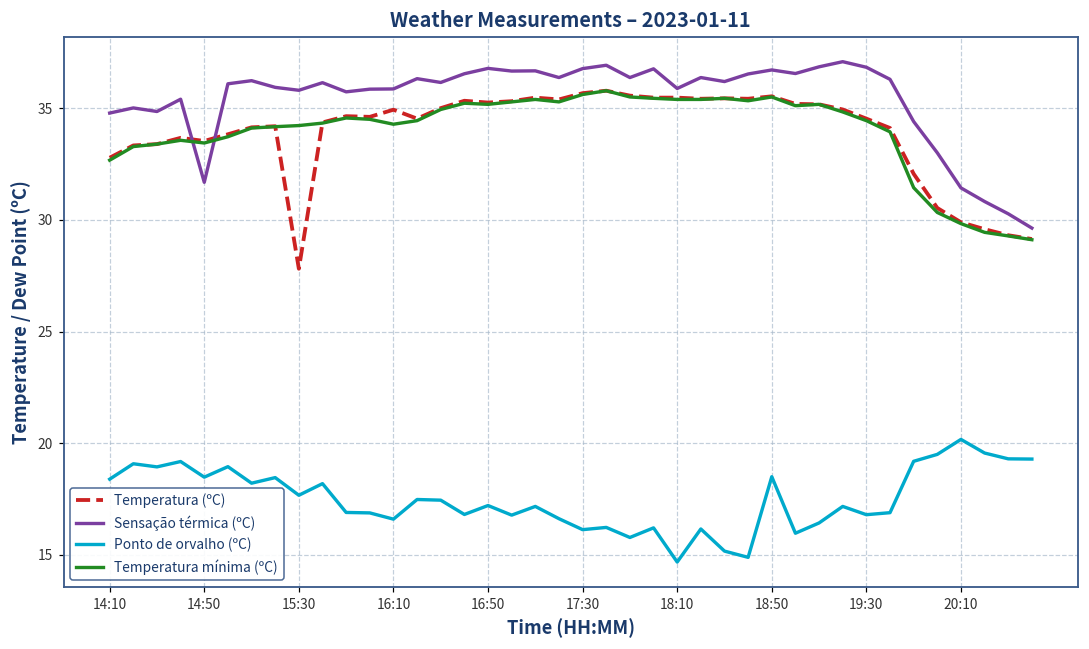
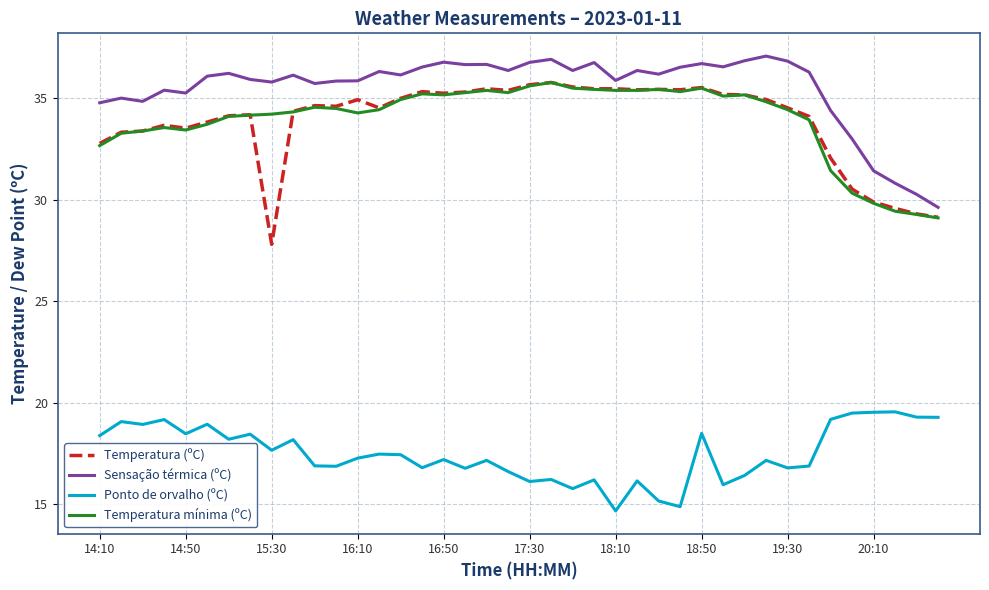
Sensação térmica (ºC), 14:50: 31.7 -> 35.3
Ponto de orvalho (ºC), 16:10: 16.6 -> 17.3
Ponto de orvalho (ºC), 20:10: 20.2 -> 19.5
